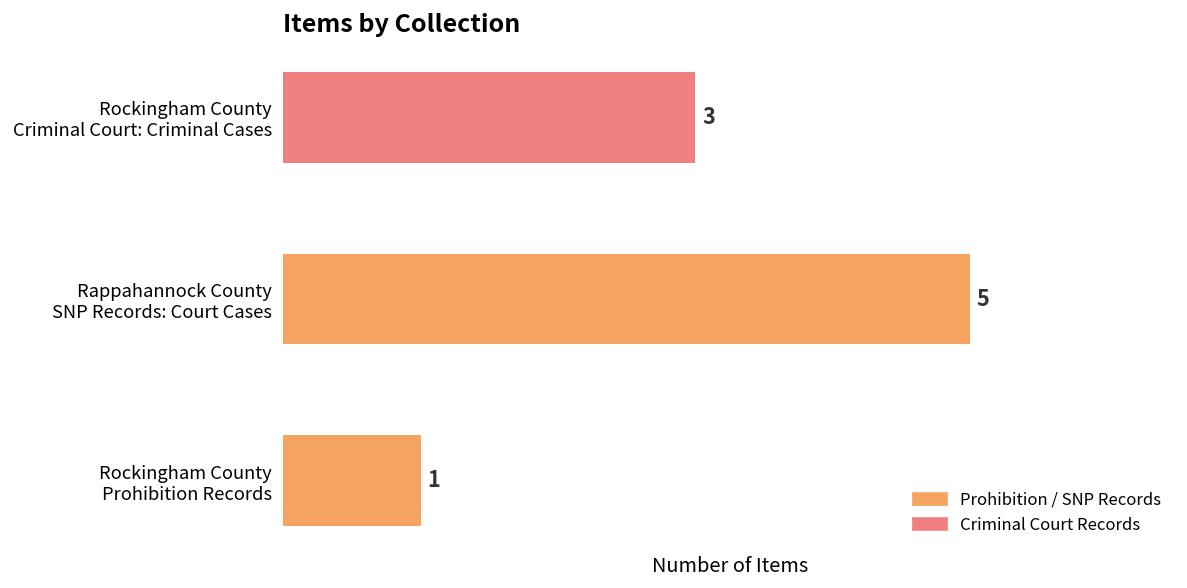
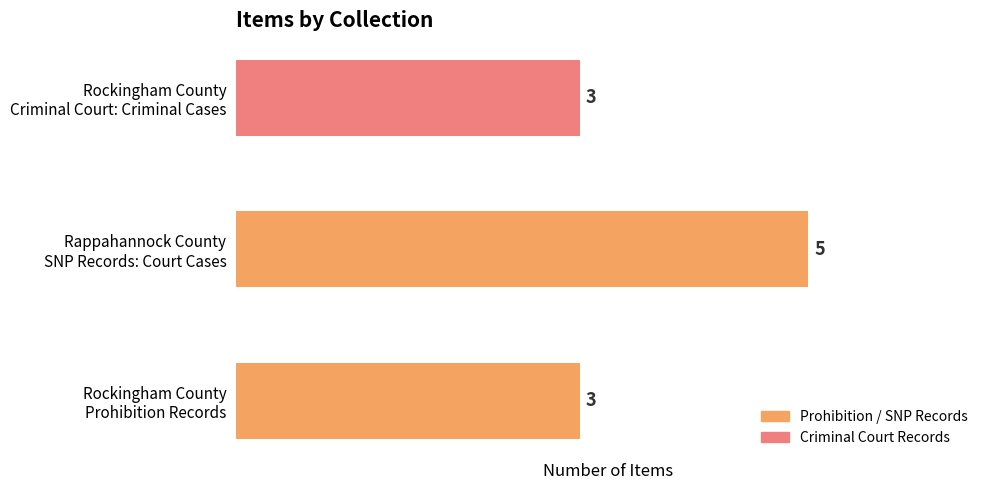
Rockingham County Prohibition Records: 1 -> 3
